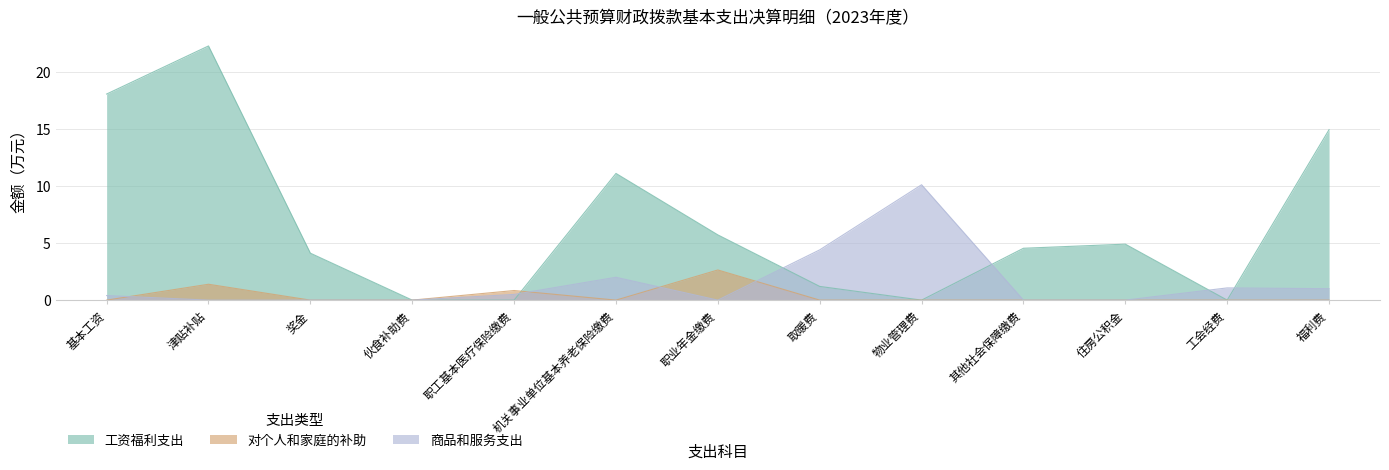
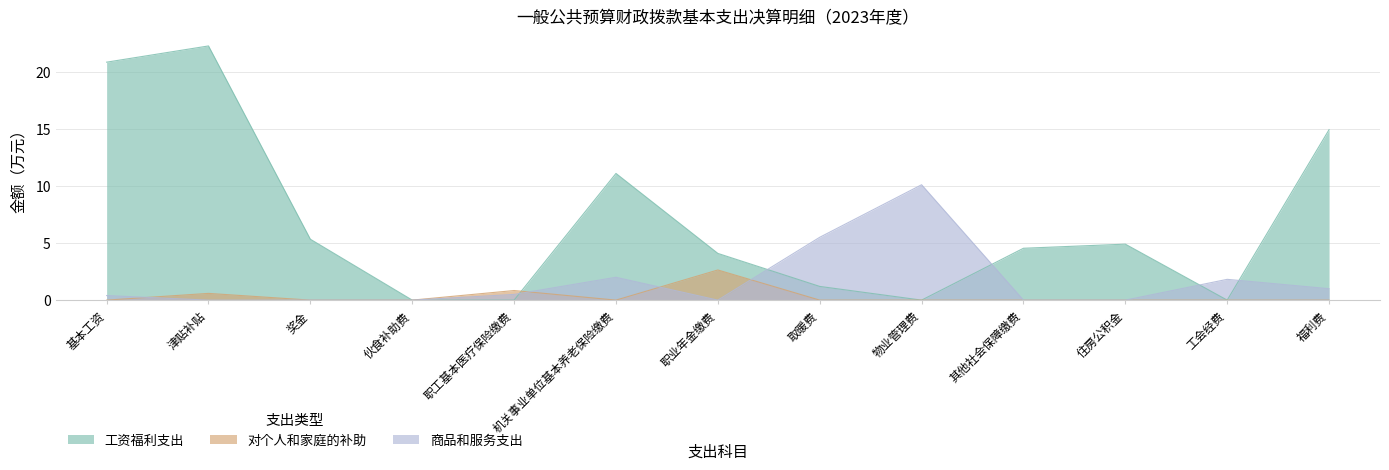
工资福利支出, 基本工资: 18.0 -> 20.8
对个人和家庭的补助, 津贴补贴: 1.4 -> 0.6
工资福利支出, 奖金: 4.1 -> 5.3
工资福利支出, 职业年金缴费: 5.7 -> 4.1
商品和服务支出, 取暖费: 4.4 -> 5.5
商品和服务支出, 工会经费: 1.1 -> 1.8
